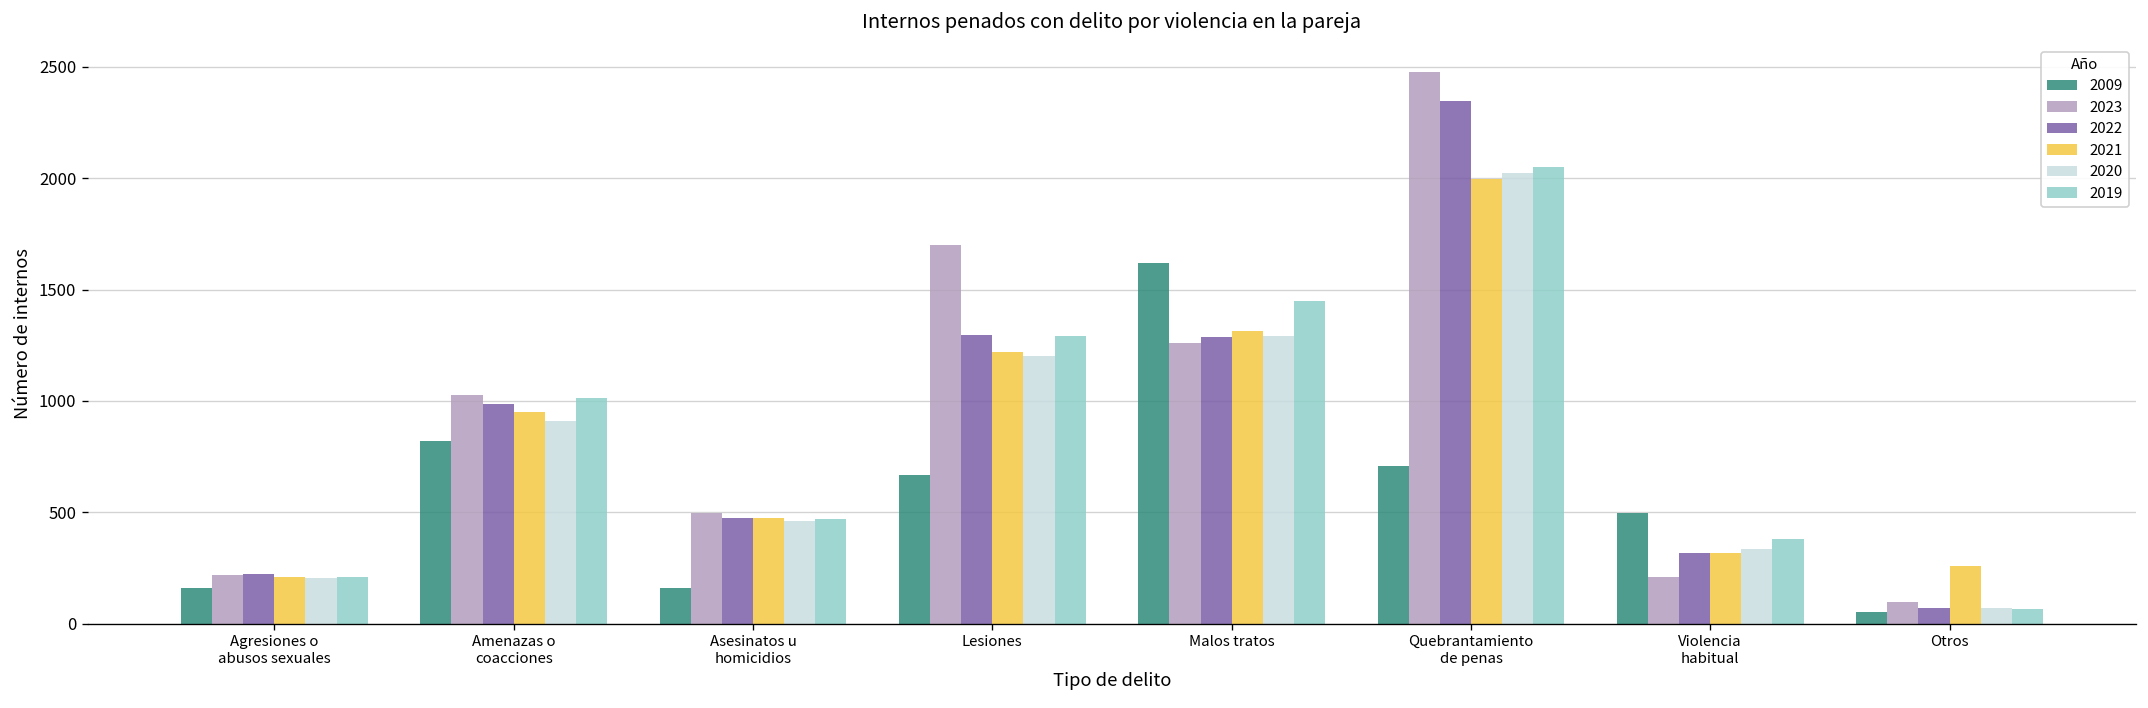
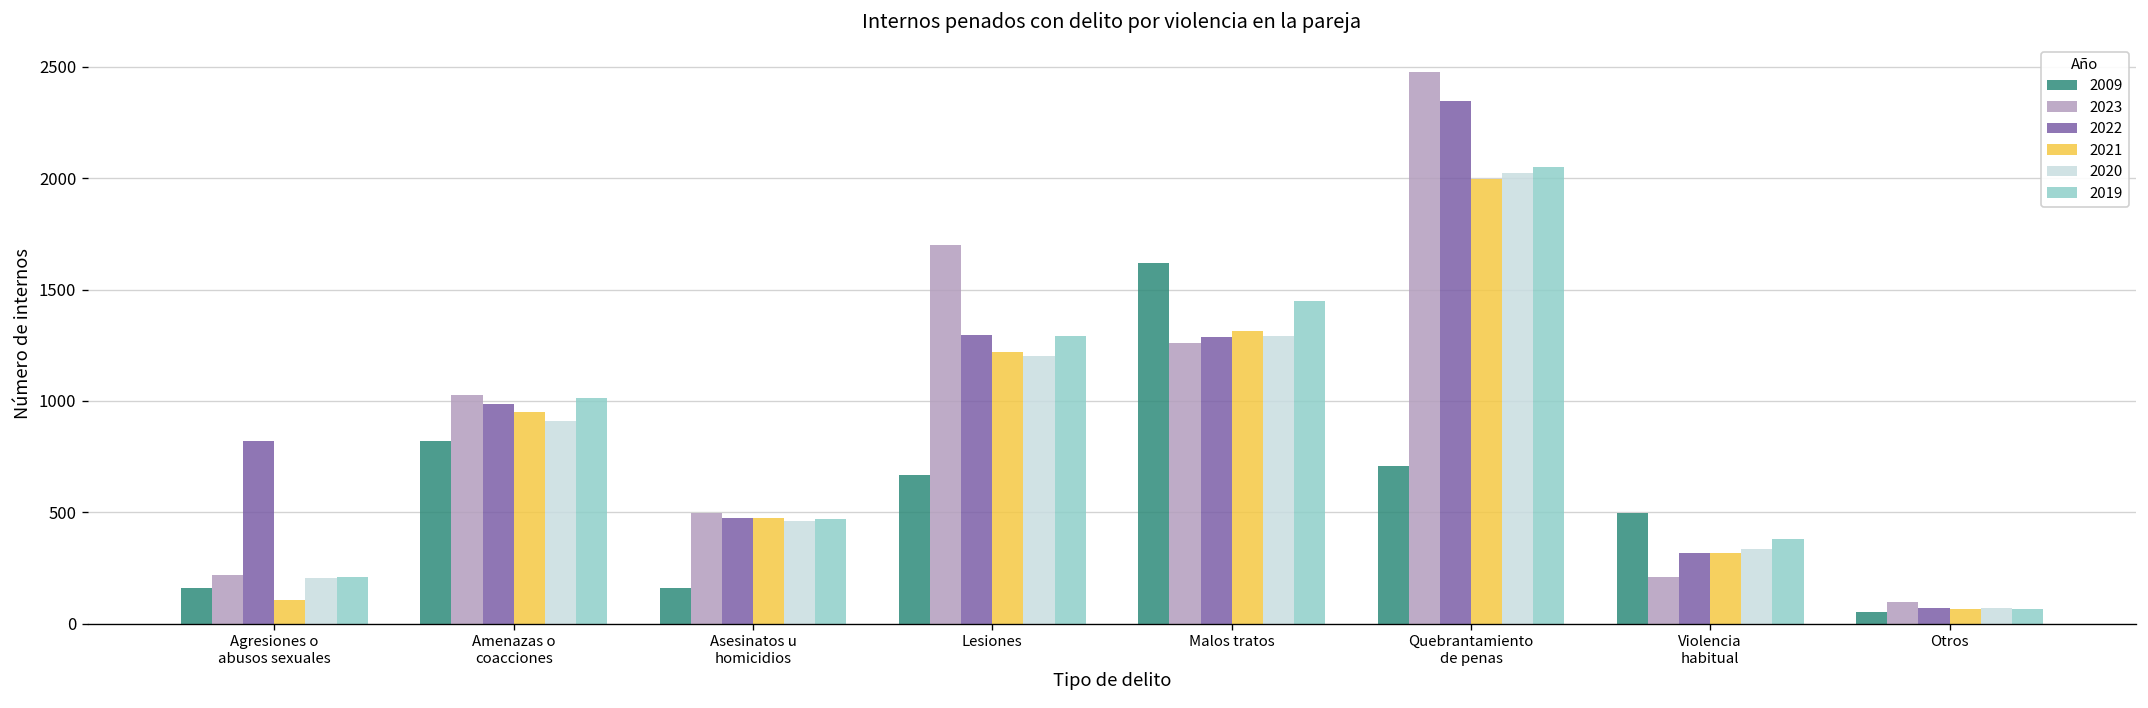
2022, Agresiones o abusos sexuales: 220 -> 820
2021, Agresiones o abusos sexuales: 210 -> 110
2021, Otros: 260 -> 70
